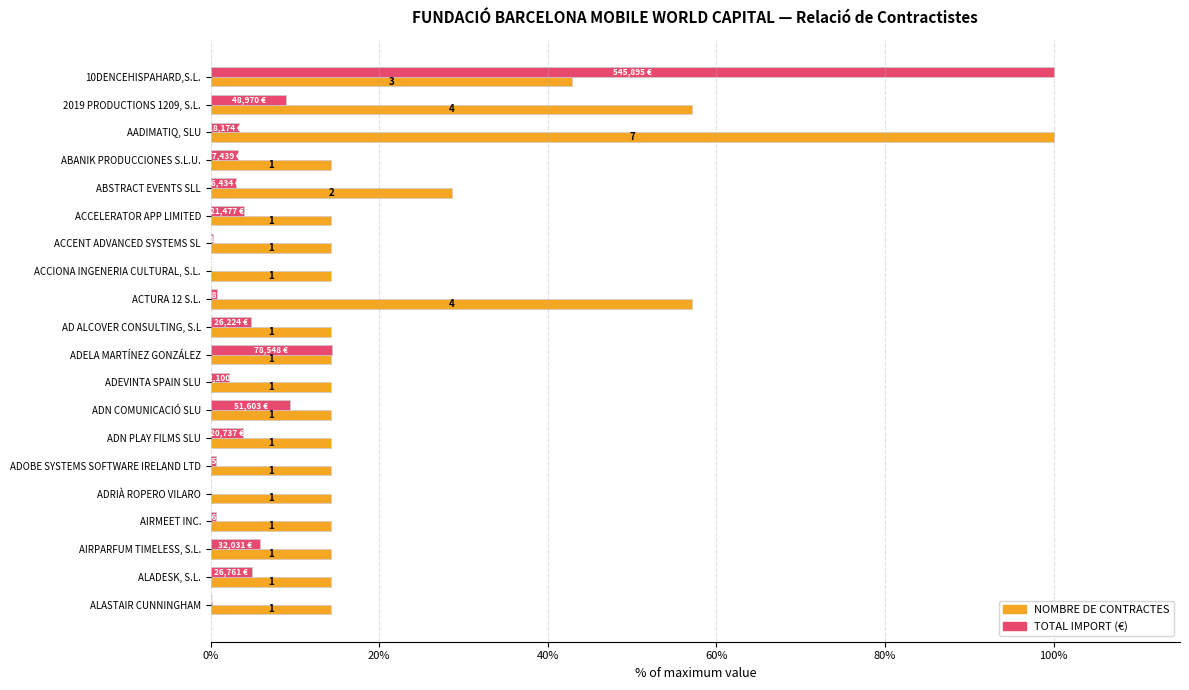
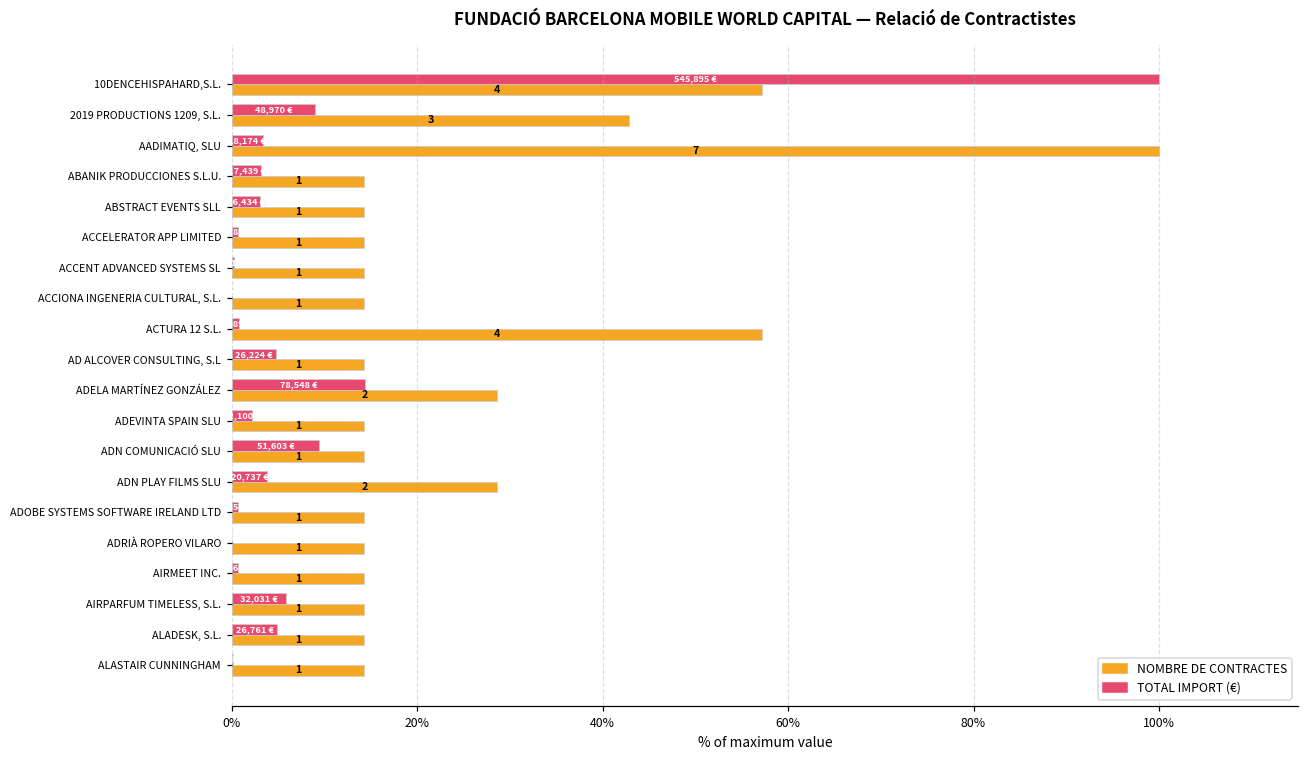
NOMBRE DE CONTRACTES, 10DENCEHISPAHARD,S.L.: 3 -> 4
NOMBRE DE CONTRACTES, 2019 PRODUCTIONS 1209, S.L.: 4 -> 3
NOMBRE DE CONTRACTES, ABSTRACT EVENTS SLL: 2 -> 1
TOTAL IMPORT (€), ACCELERATOR APP LIMITED: 4% -> 1%
NOMBRE DE CONTRACTES, ADELA MARTÍNEZ GONZÁLEZ: 1 -> 2
NOMBRE DE CONTRACTES, ADN PLAY FILMS SLU: 1 -> 2
